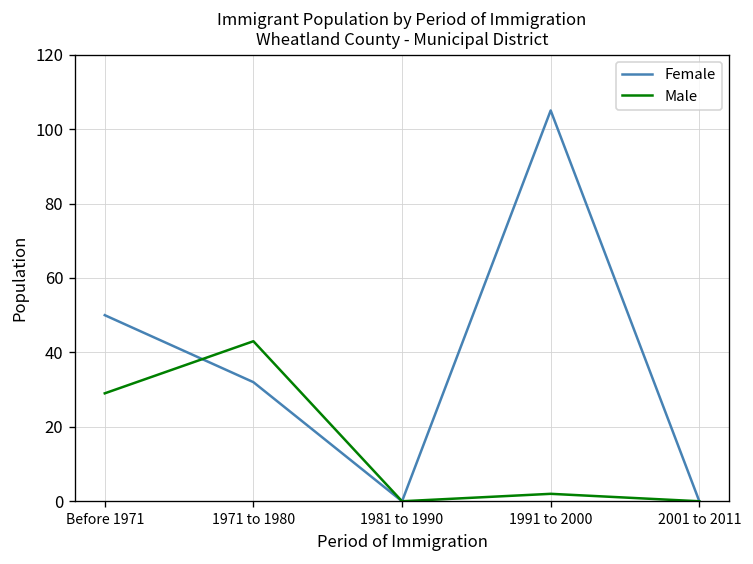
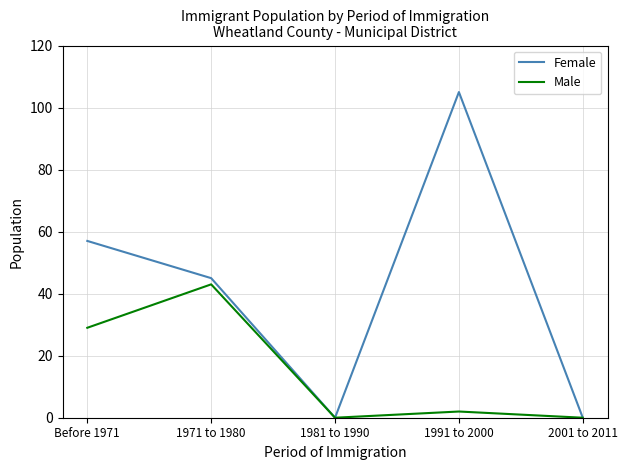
Female, Before 1971: 50 -> 57
Female, 1971 to 1980: 32 -> 45
